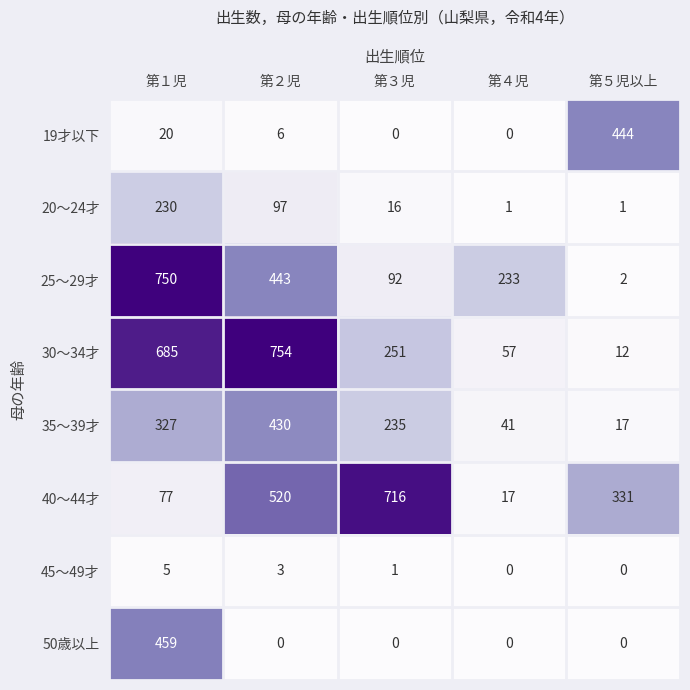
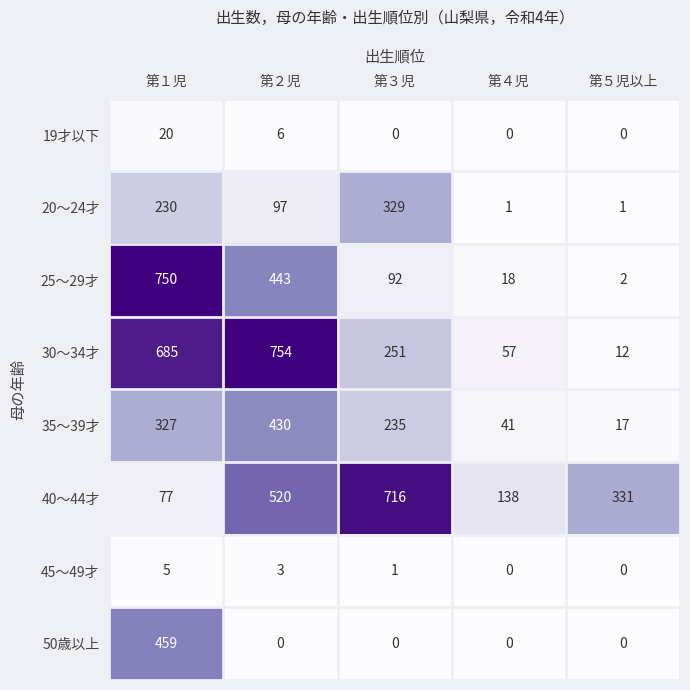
19才以下, 第５児以上: 444 -> 0
20～24才, 第３児: 16 -> 329
25～29才, 第４児: 233 -> 18
40～44才, 第４児: 17 -> 138
